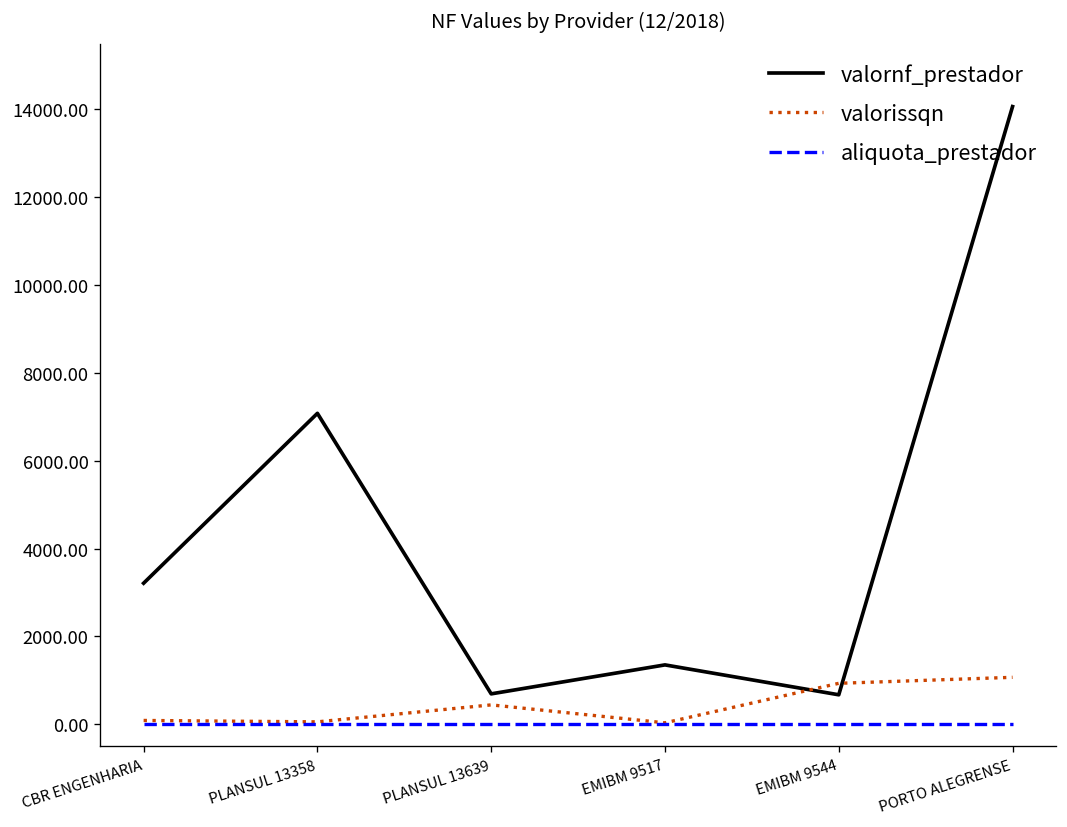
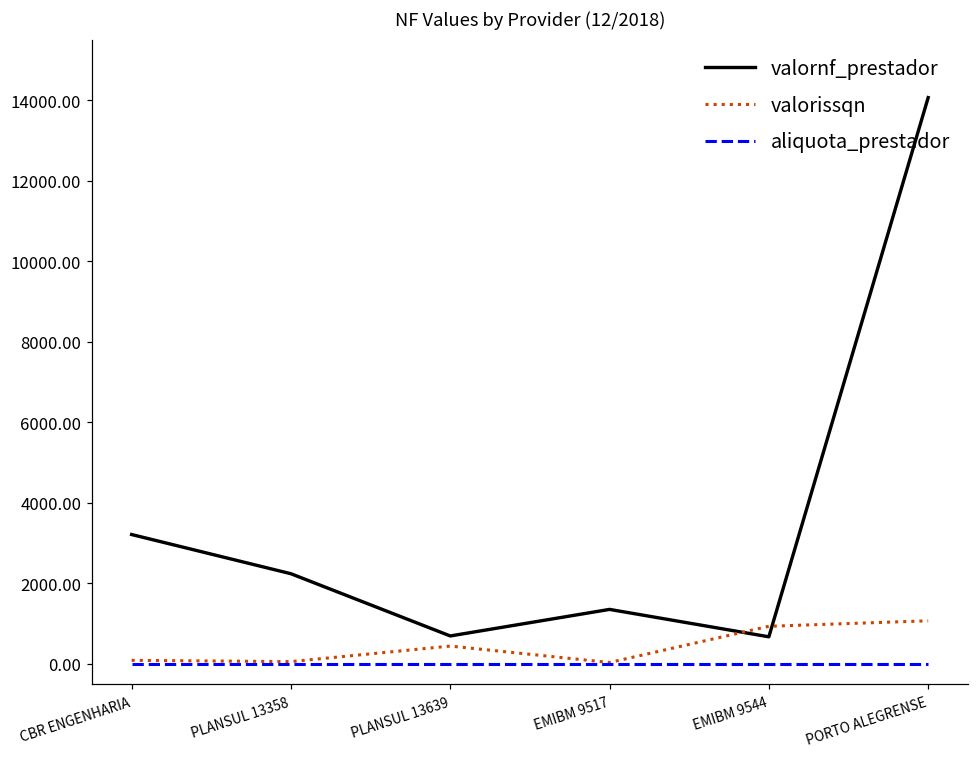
valornf_prestador, PLANSUL 13358: 7100 -> 2200
